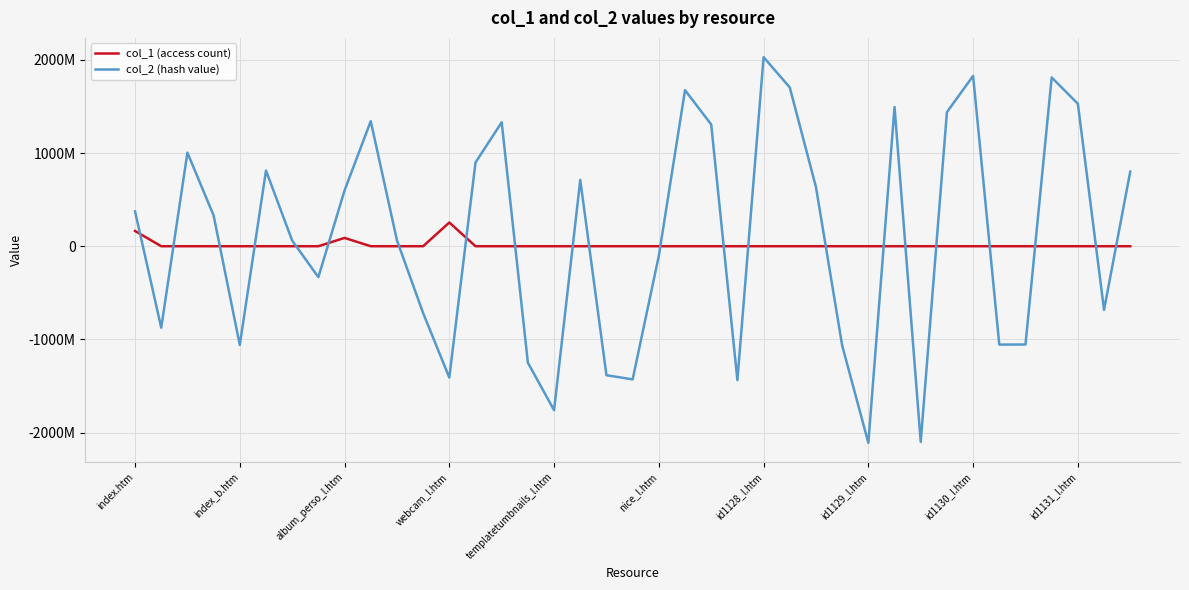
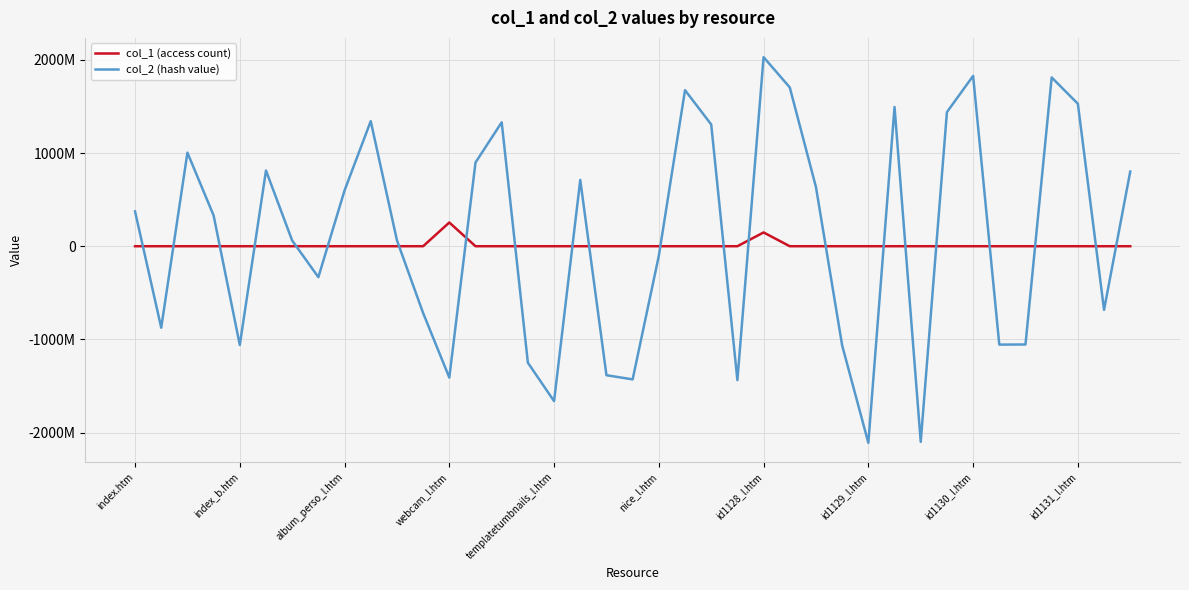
col_1 (access count), index.htm: 200000000 -> 0
col_1 (access count), album_perso_l.htm: 100000000 -> 0
col_2 (hash value), templatetumbnails_l.htm: -1800000000 -> -1700000000
col_1 (access count), id1128_l.htm: 0 -> 100000000
